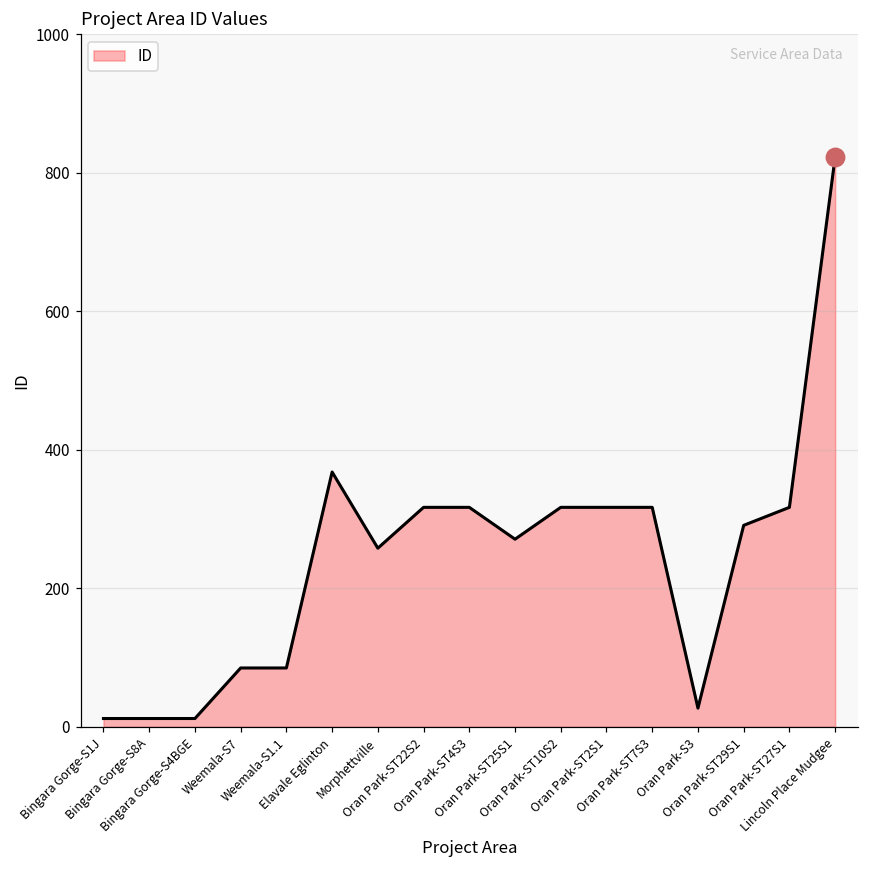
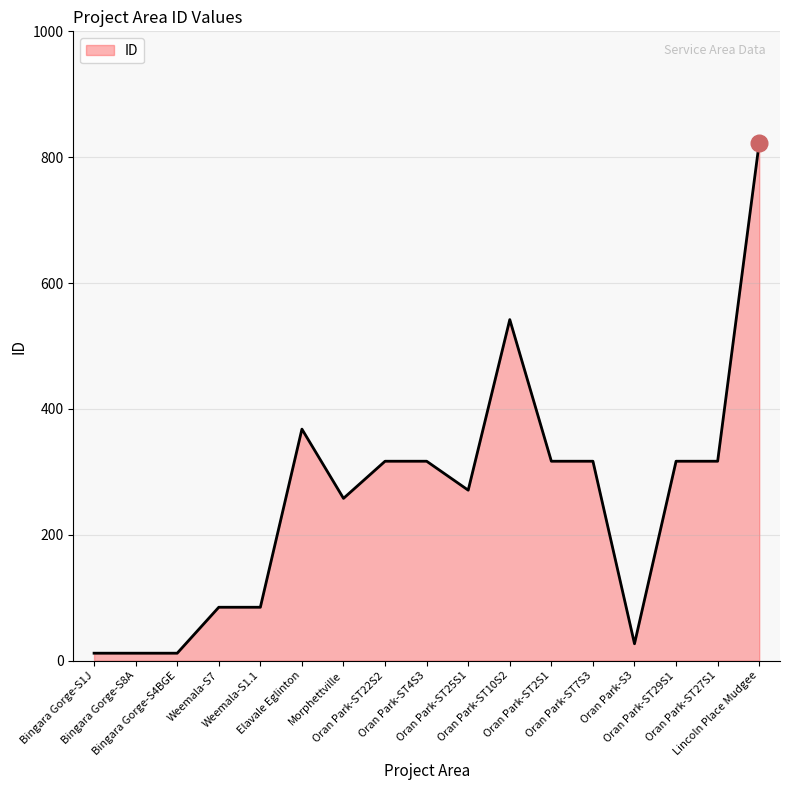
ID, Oran Park-ST10S2: 320 -> 540
ID, Oran Park-ST29S1: 290 -> 320
